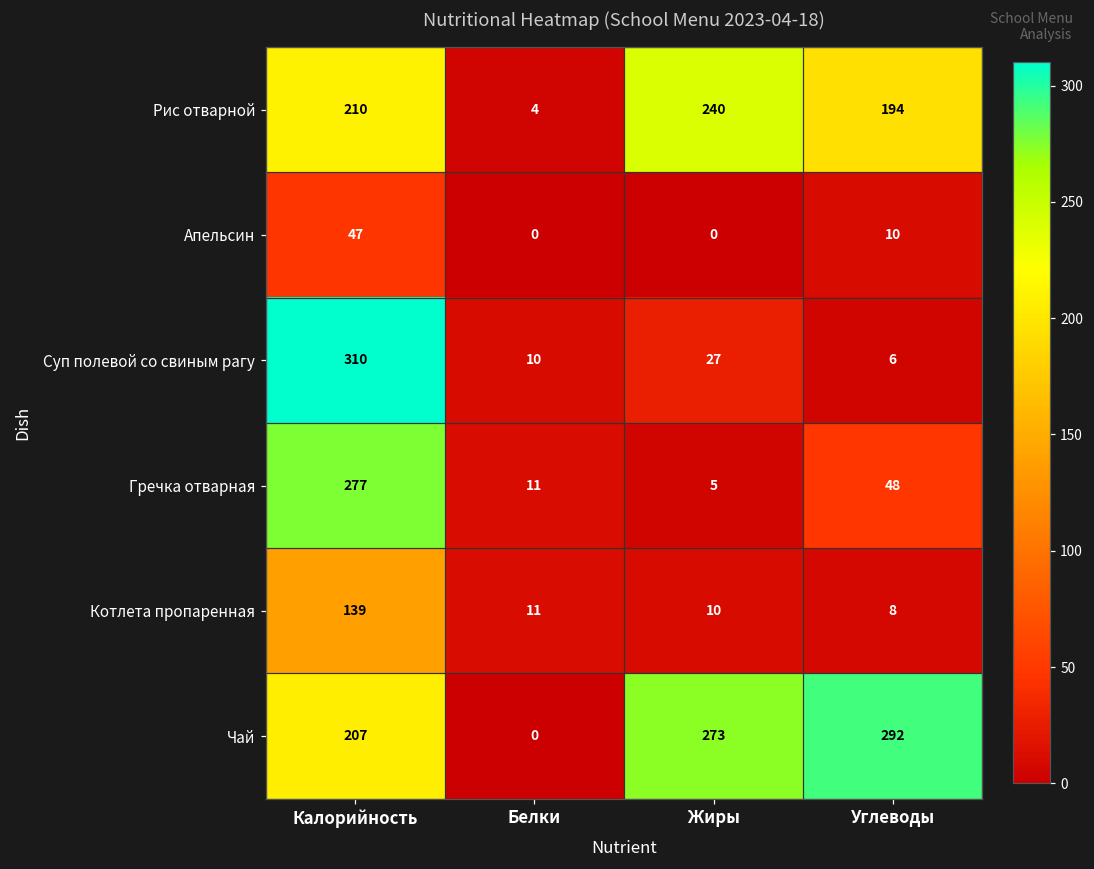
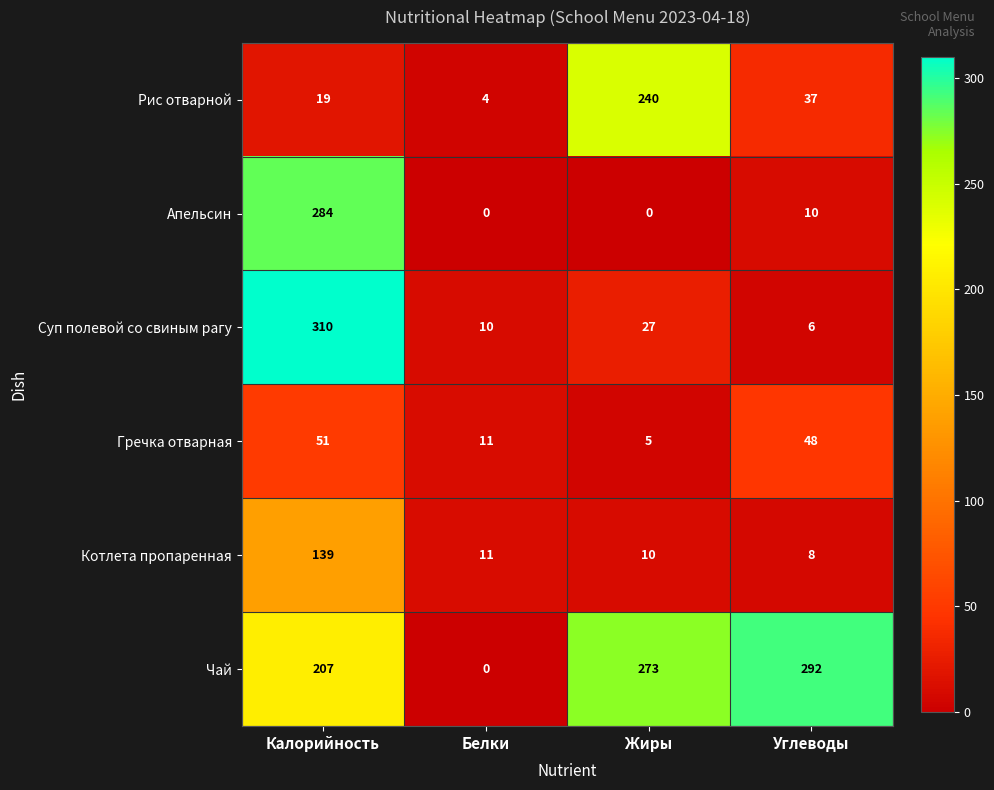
Рис отварной, Калорийность: 210 -> 19
Рис отварной, Углеводы: 194 -> 37
Апельсин, Калорийность: 47 -> 284
Гречка отварная, Калорийность: 277 -> 51
